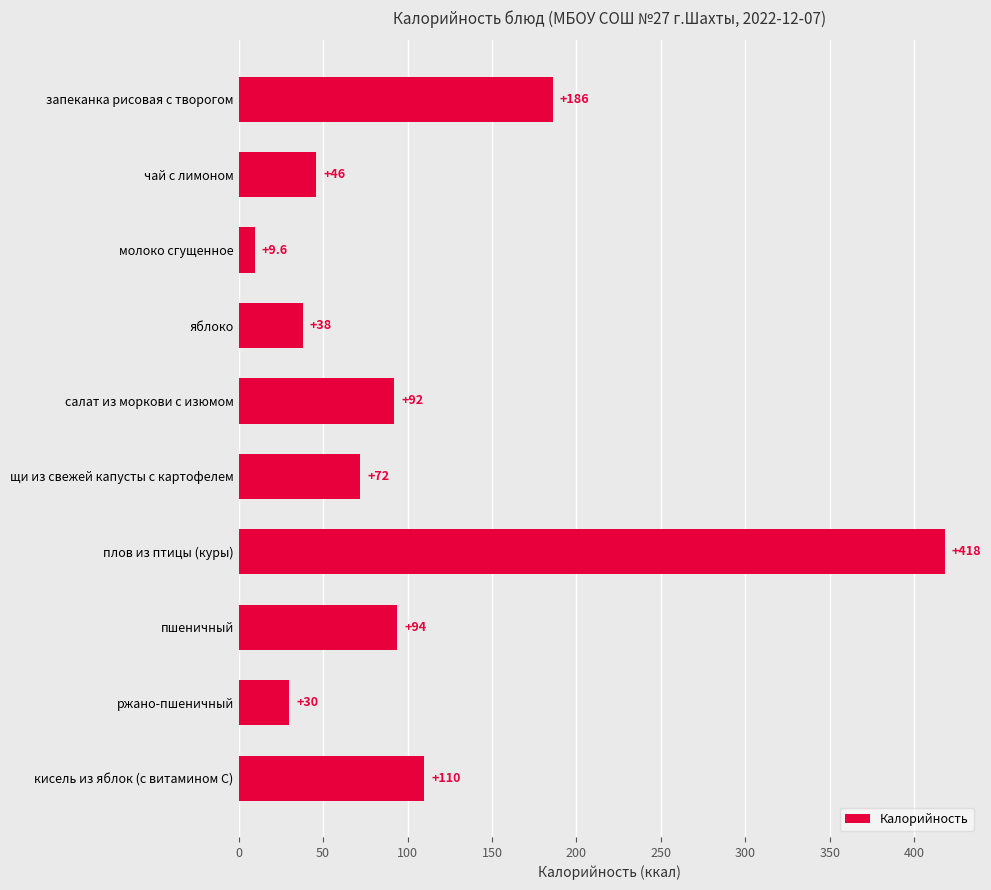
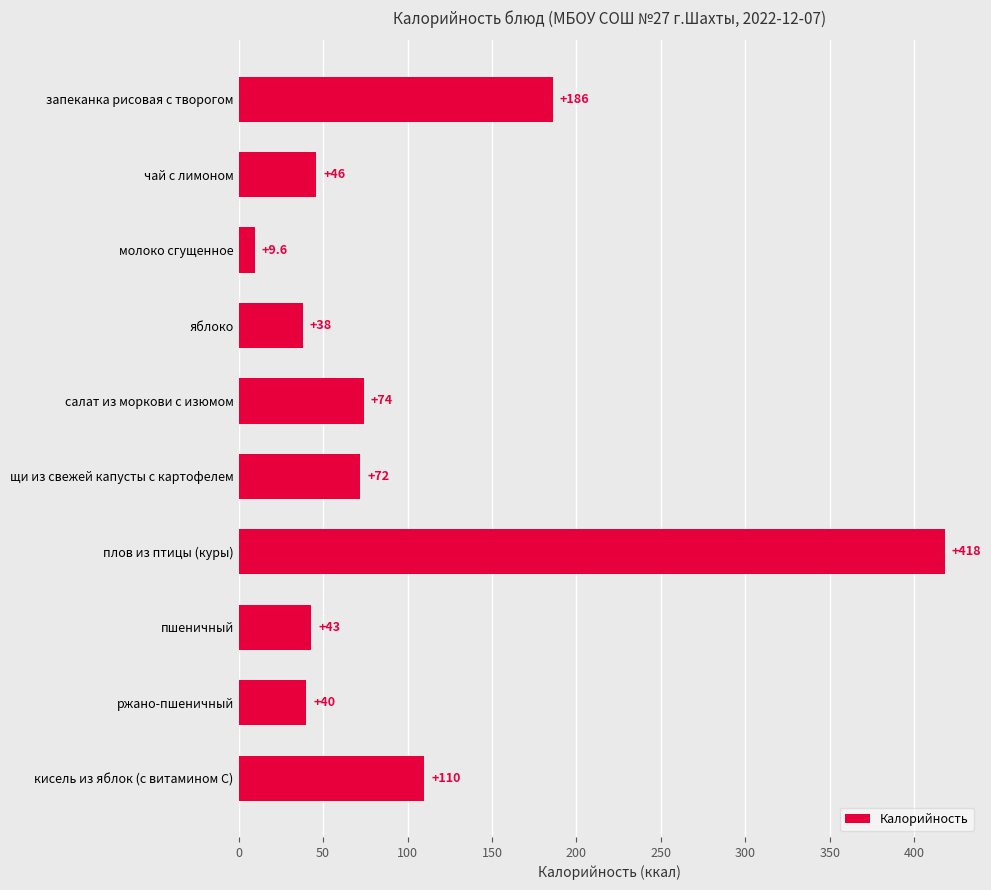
салат из моркови с изюмом: +92 -> +74
пшеничный: +94 -> +43
ржано-пшеничный: +30 -> +40
